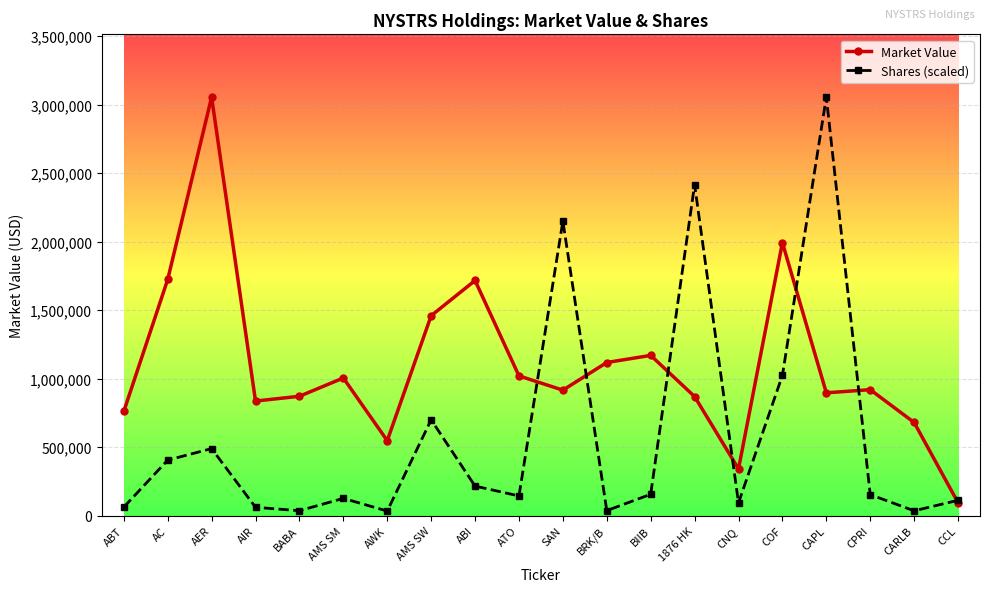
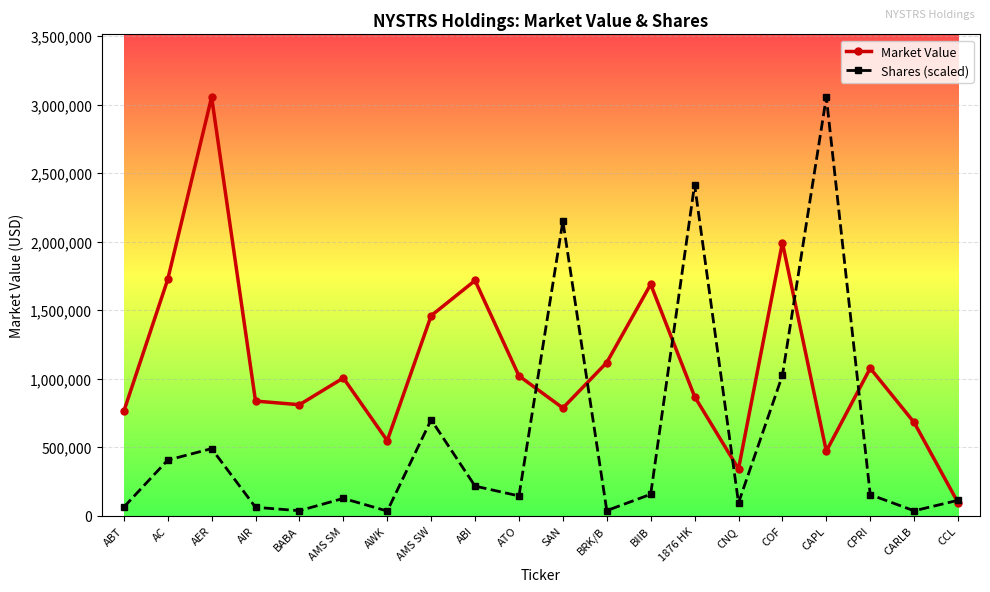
Market Value, BABA: 870,000 -> 810,000
Market Value, SAN: 920,000 -> 790,000
Market Value, BIIB: 1,170,000 -> 1,690,000
Market Value, CAPL: 900,000 -> 470,000
Market Value, CPRI: 920,000 -> 1,080,000
